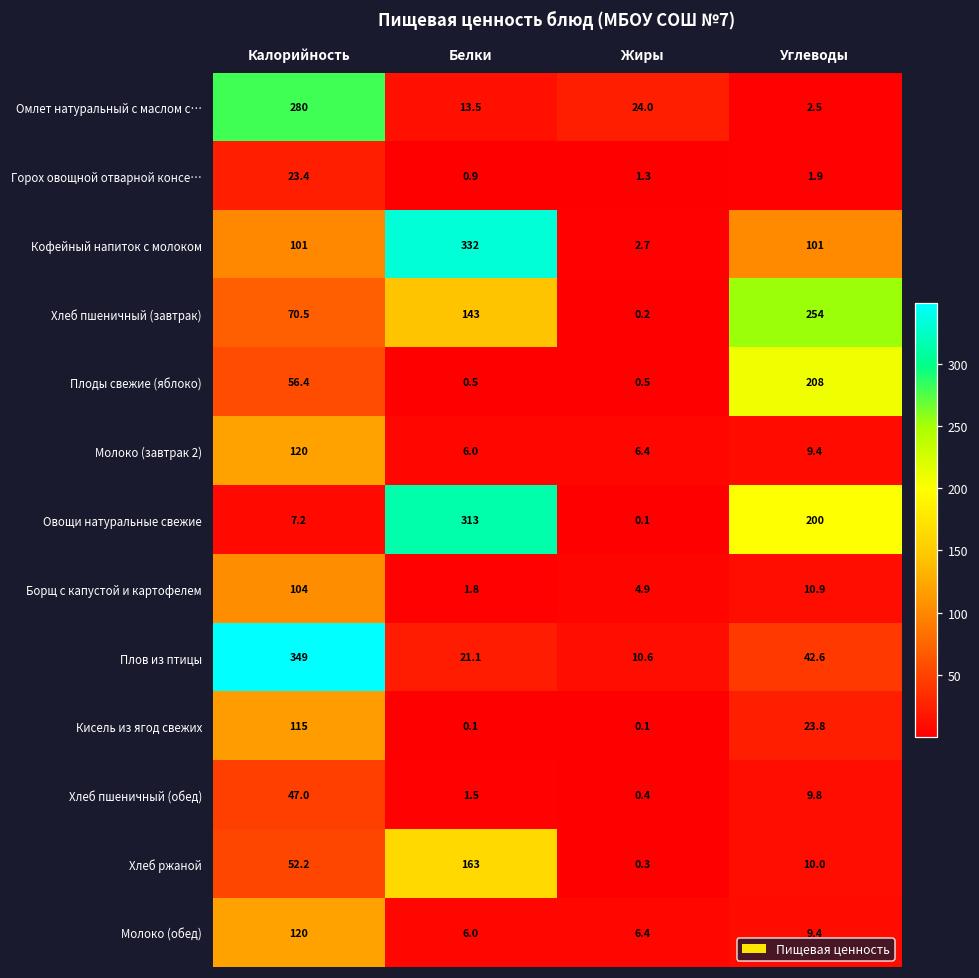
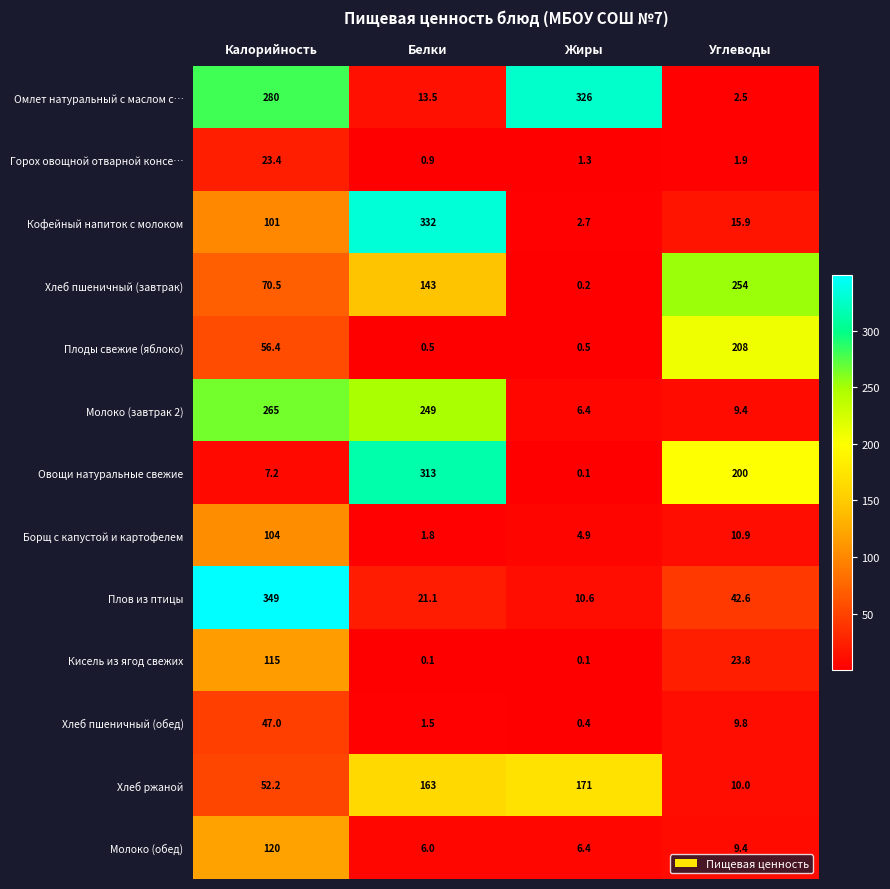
Омлет натуральный с маслом с…, Жиры: 24.0 -> 326
Кофейный напиток с молоком, Углеводы: 101 -> 15.9
Молоко (завтрак 2), Калорийность: 120 -> 265
Молоко (завтрак 2), Белки: 6.0 -> 249
Хлеб ржаной, Жиры: 0.3 -> 171
